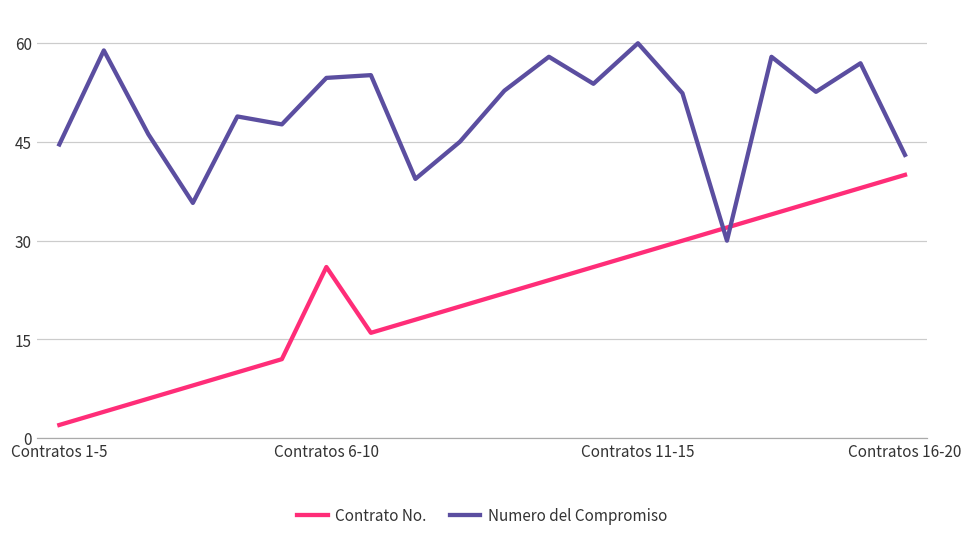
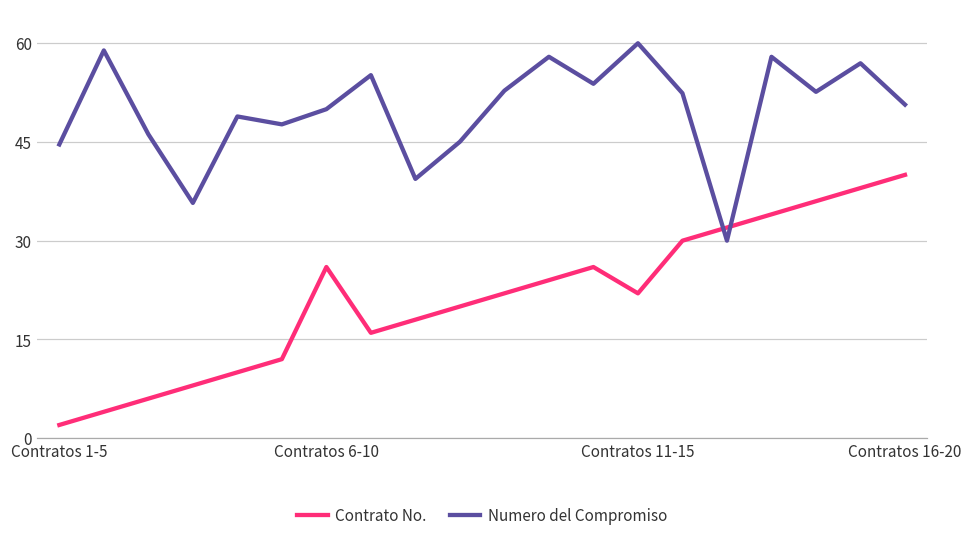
Numero del Compromiso, Contratos 6-10: 55 -> 50
Contrato No., Contratos 11-15: 28 -> 22
Numero del Compromiso, Contratos 16-20: 43 -> 51
